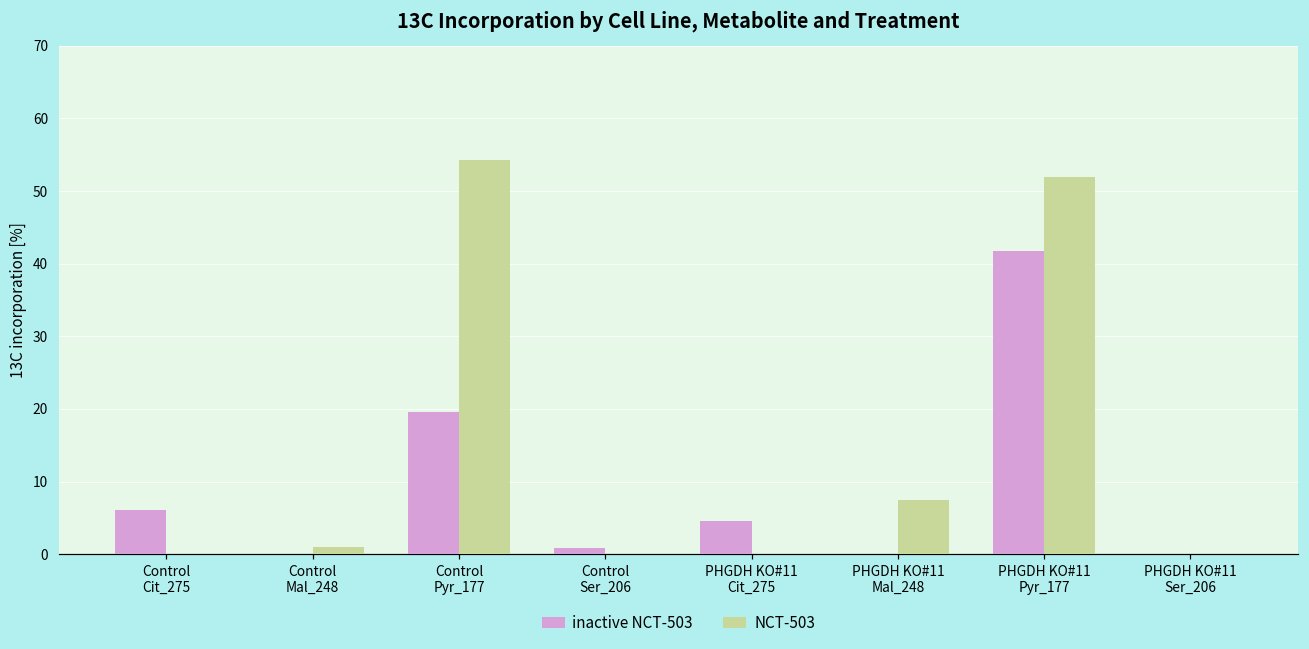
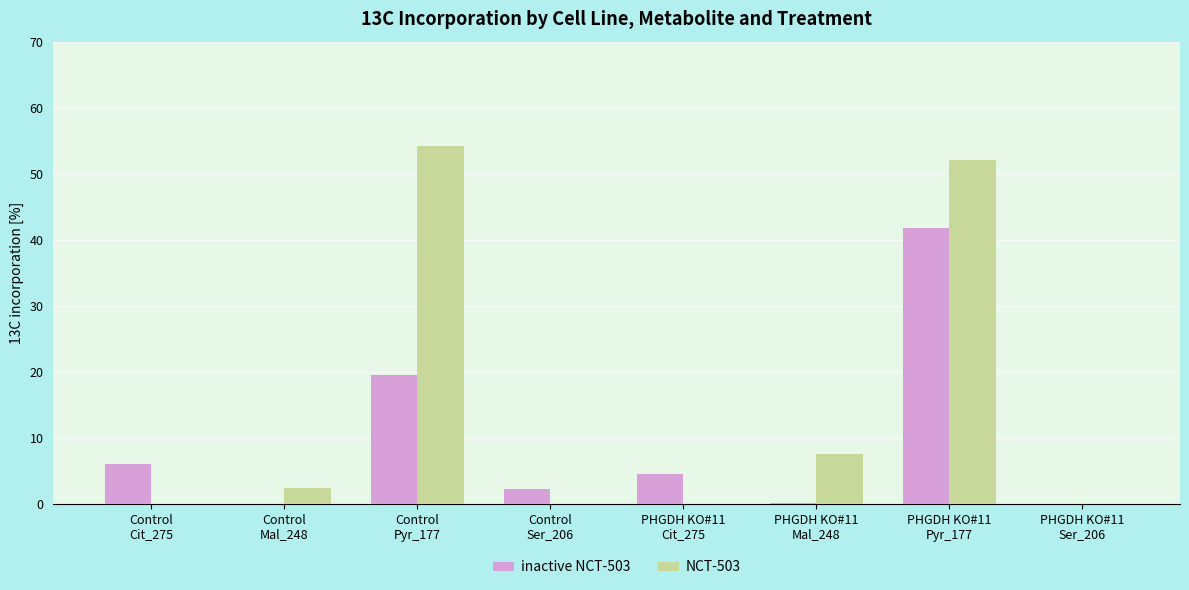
NCT-503, Control Mal_248: 1 -> 2
inactive NCT-503, Control Ser_206: 1 -> 2
